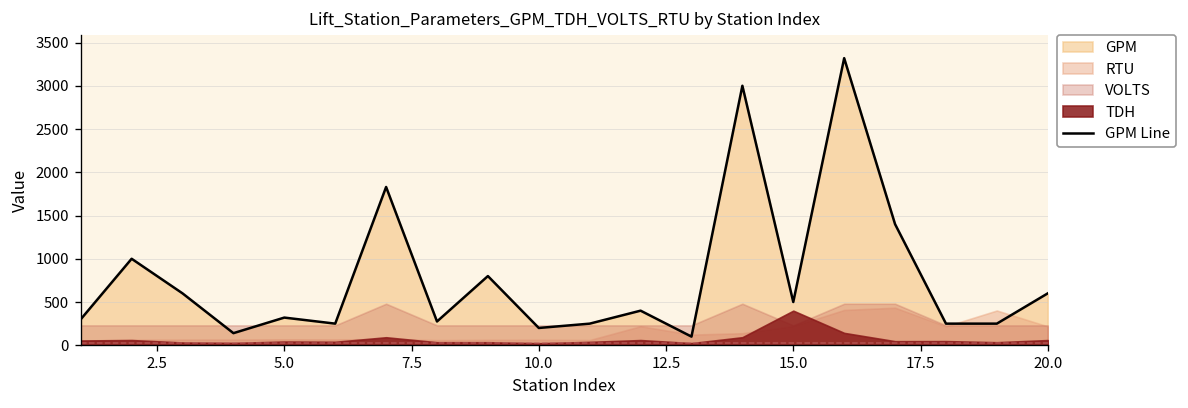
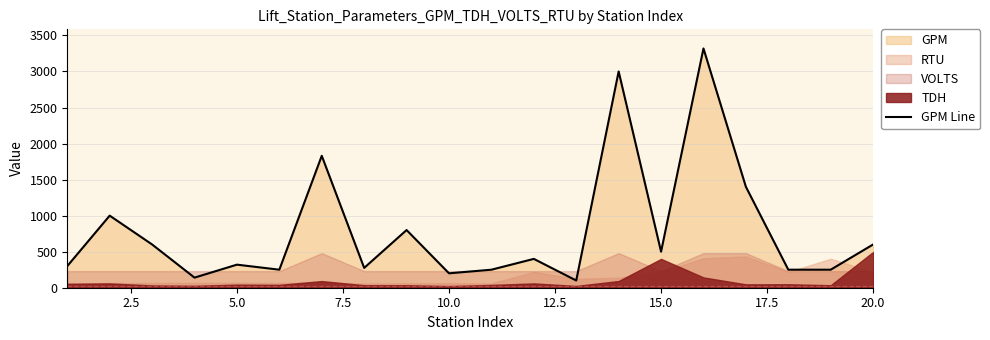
TDH, 20.0: 100 -> 500
